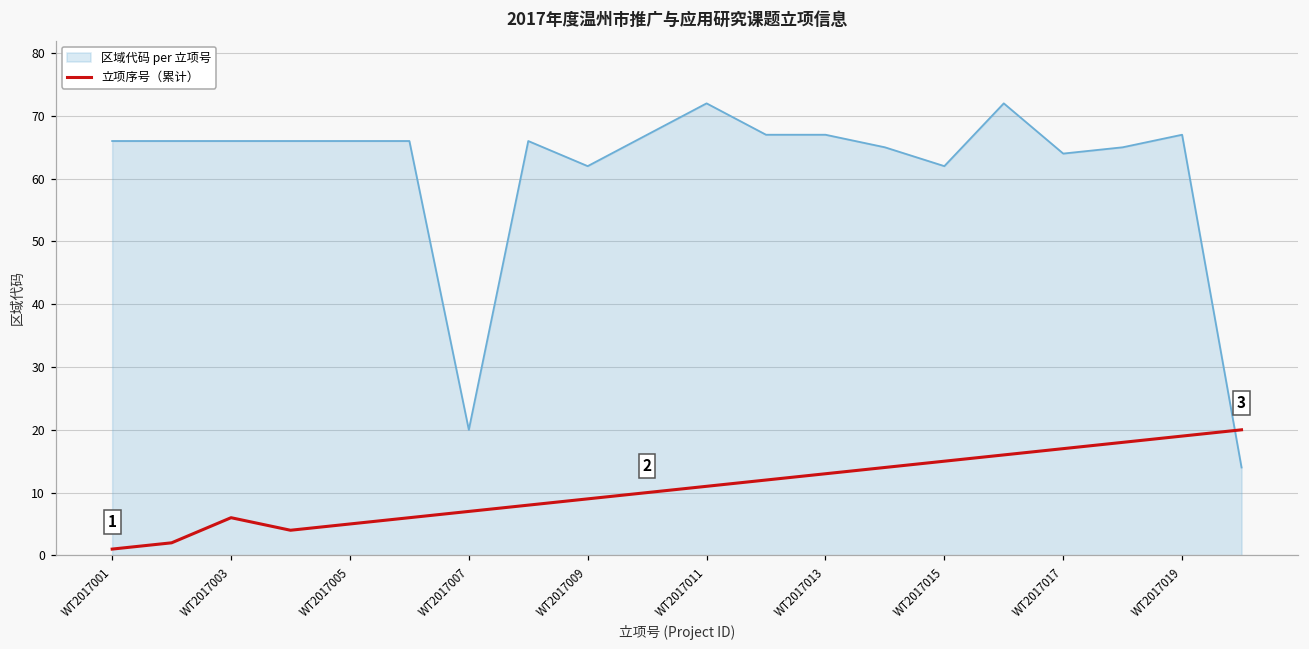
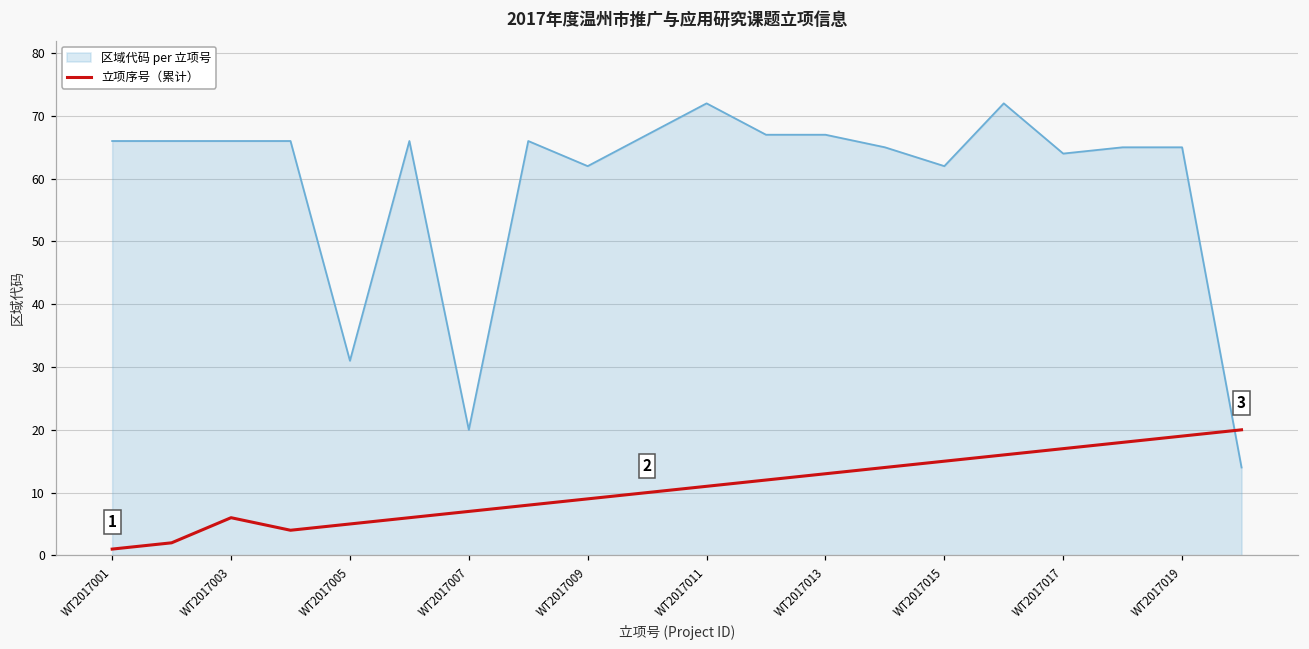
区域代码 per 立项号, WT2017005: 66 -> 31
区域代码 per 立项号, WT2017019: 67 -> 65
